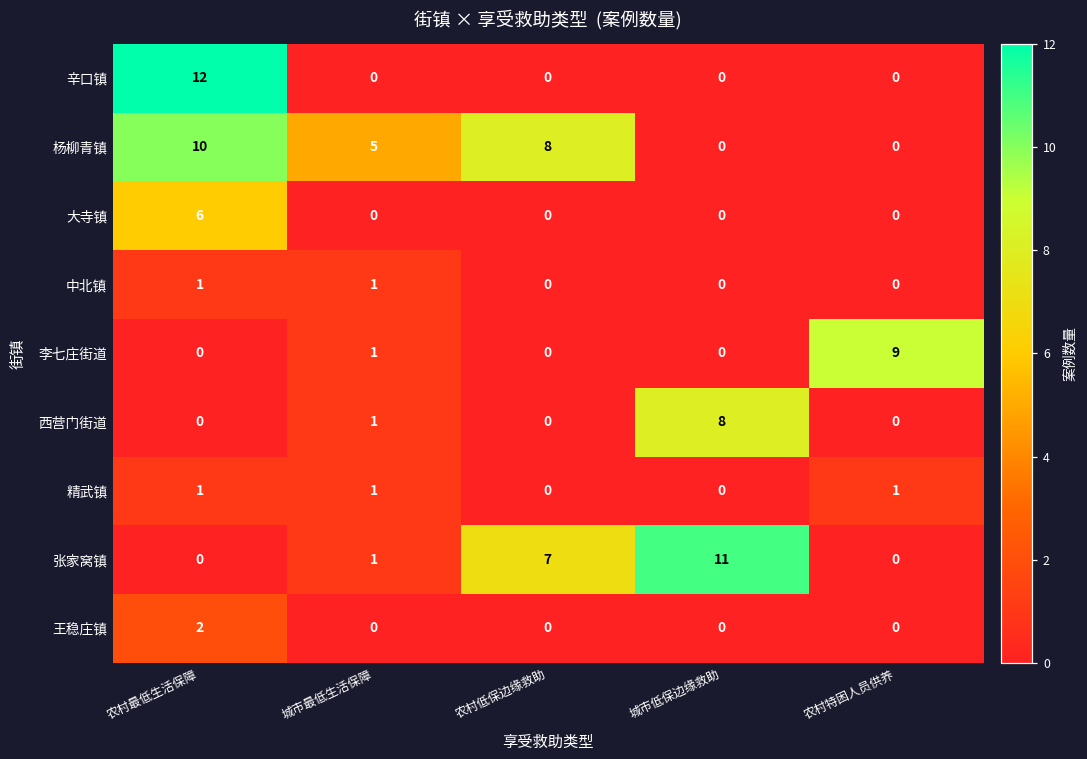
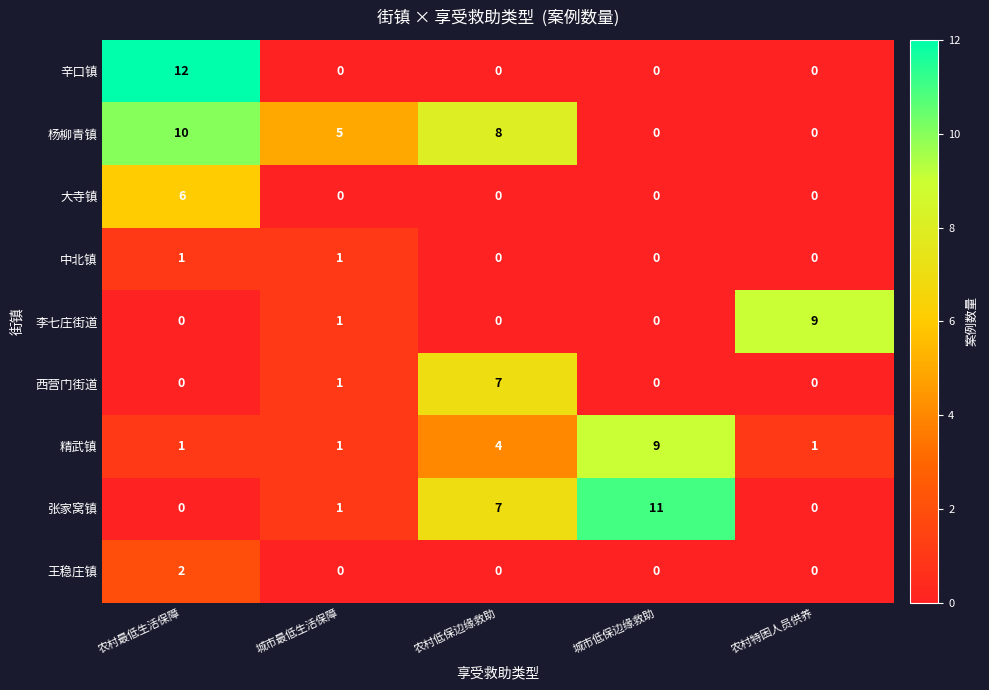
西营门街道, 农村低保边缘救助: 0 -> 7
西营门街道, 城市低保边缘救助: 8 -> 0
精武镇, 农村低保边缘救助: 0 -> 4
精武镇, 城市低保边缘救助: 0 -> 9
